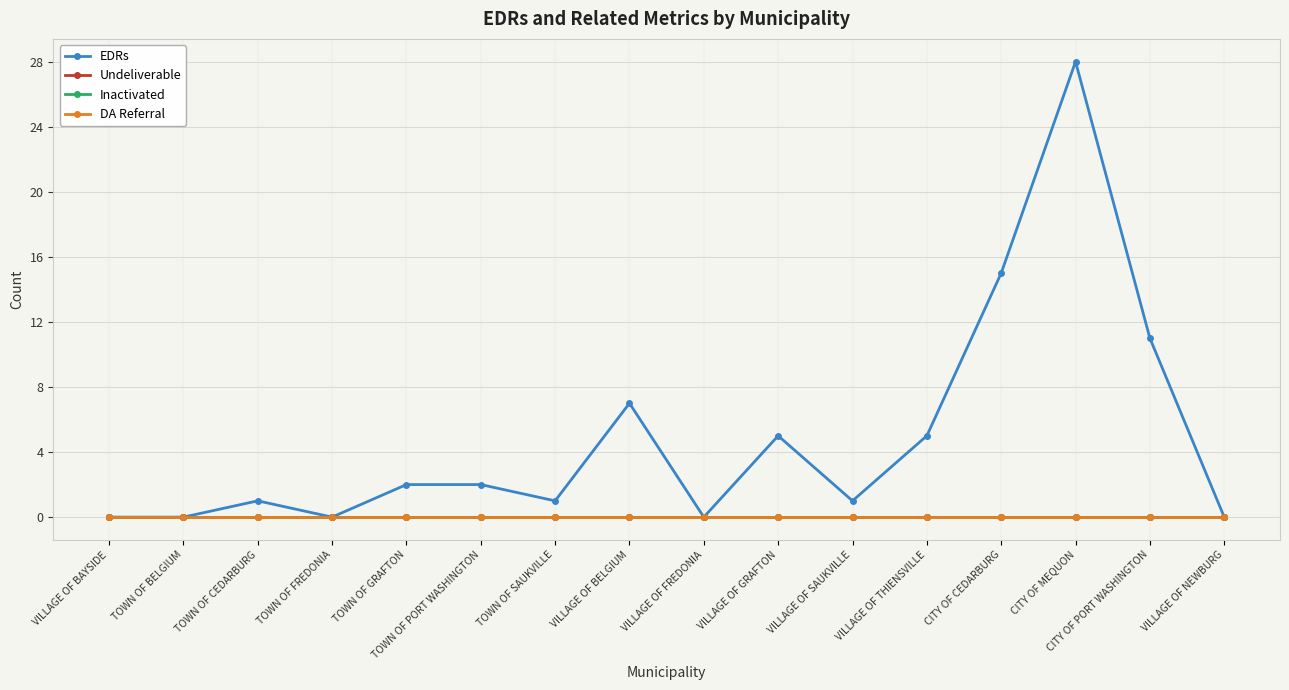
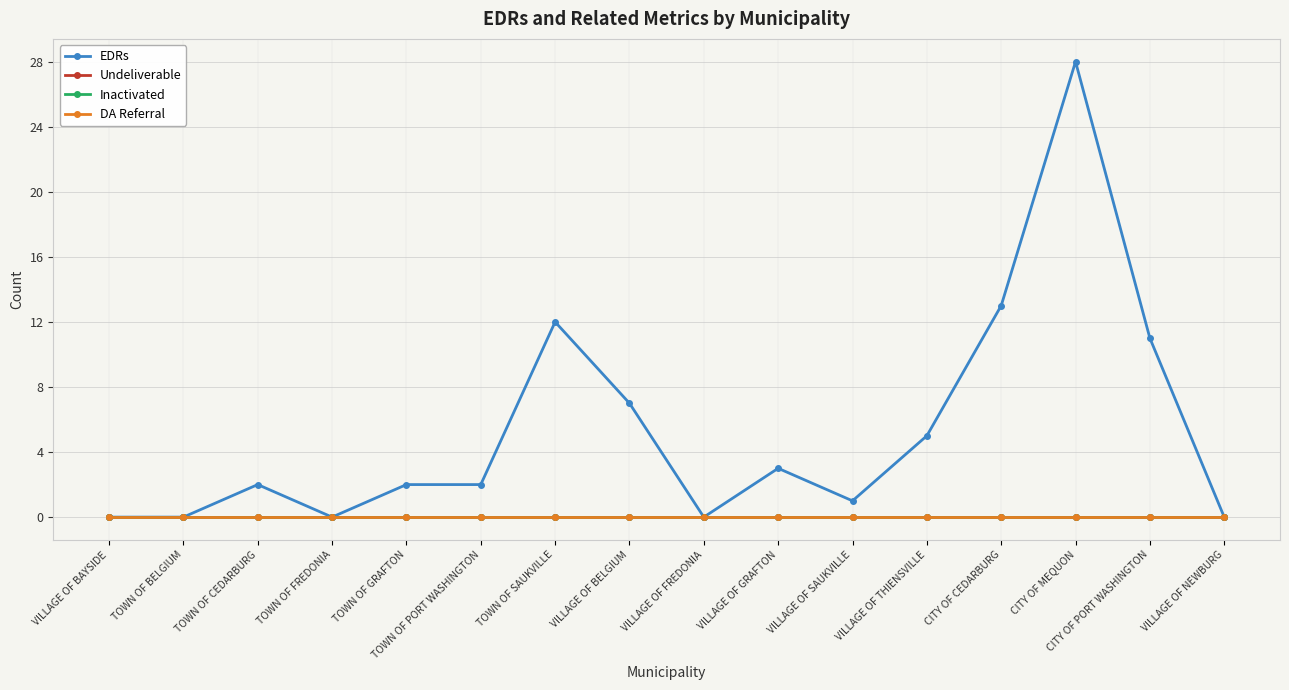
EDRs, TOWN OF CEDARBURG: 1 -> 2
EDRs, TOWN OF SAUKVILLE: 1 -> 12
EDRs, VILLAGE OF GRAFTON: 5 -> 3
EDRs, CITY OF CEDARBURG: 15 -> 13
